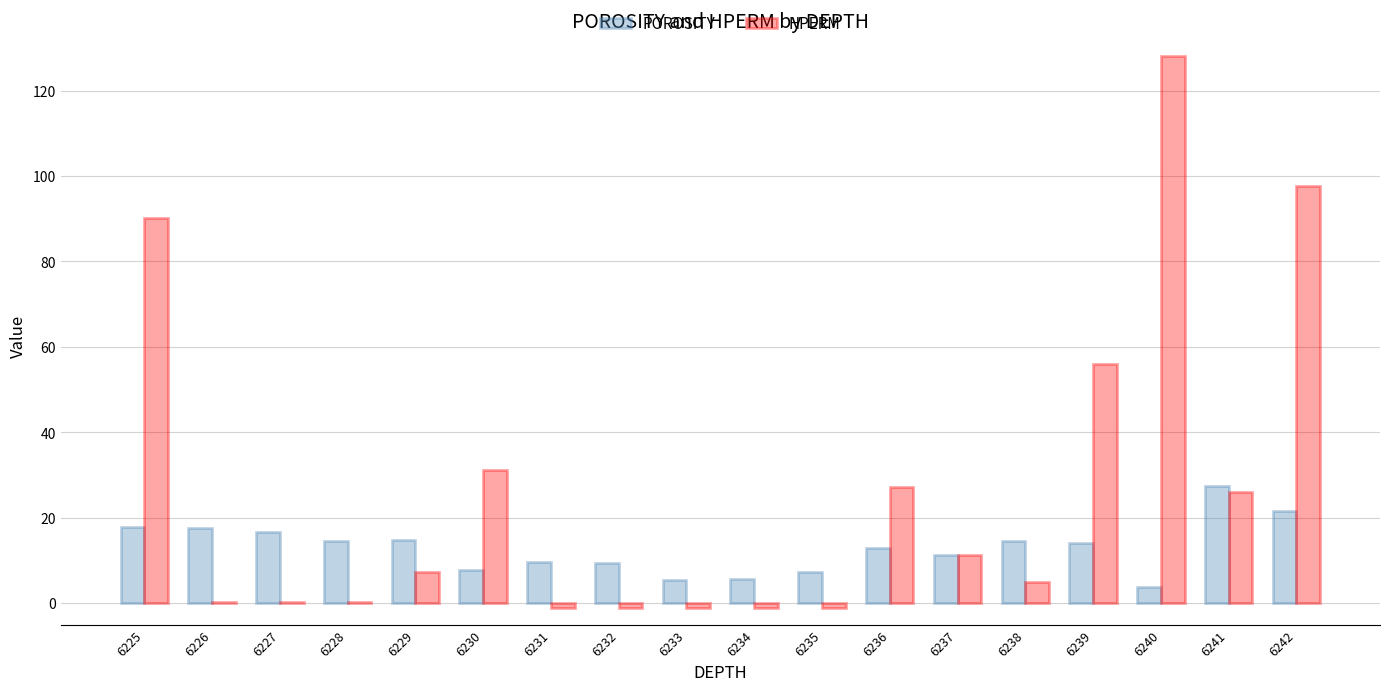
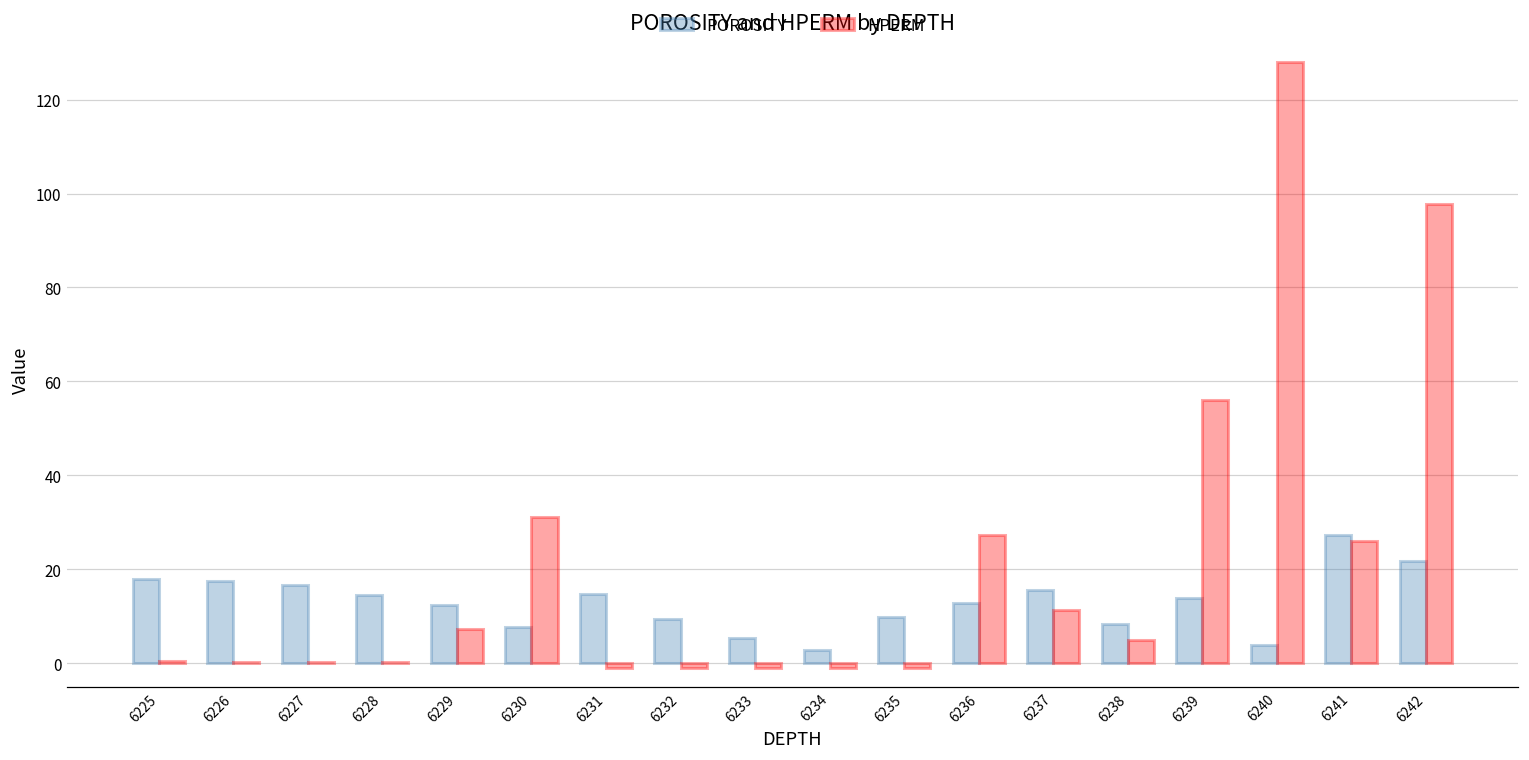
HPERM, 6225: 90 -> 1
POROSITY, 6229: 15 -> 12
POROSITY, 6231: 10 -> 15
POROSITY, 6234: 6 -> 3
POROSITY, 6235: 7 -> 10
POROSITY, 6237: 11 -> 16
POROSITY, 6238: 15 -> 9
